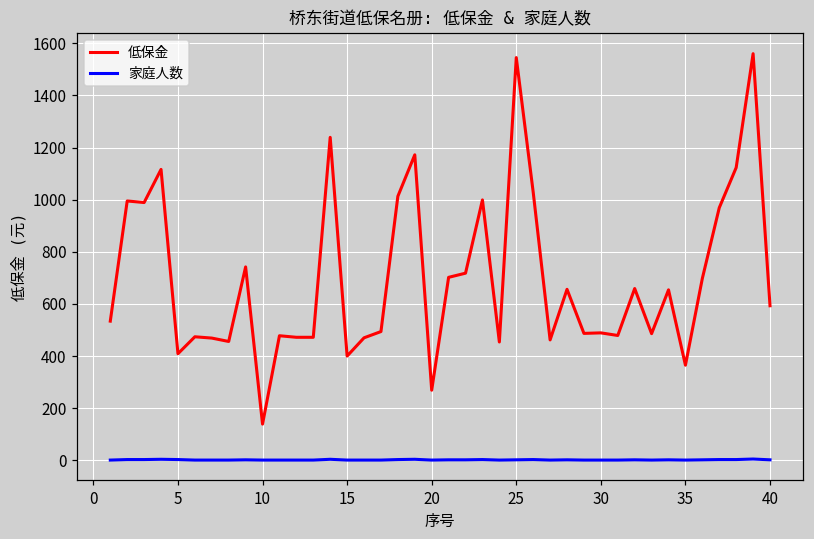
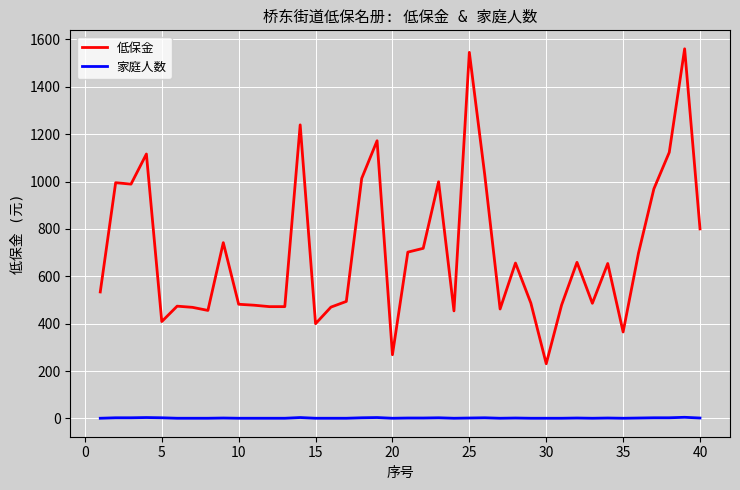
低保金, 10: 140 -> 480
低保金, 30: 490 -> 230
低保金, 40: 590 -> 800
